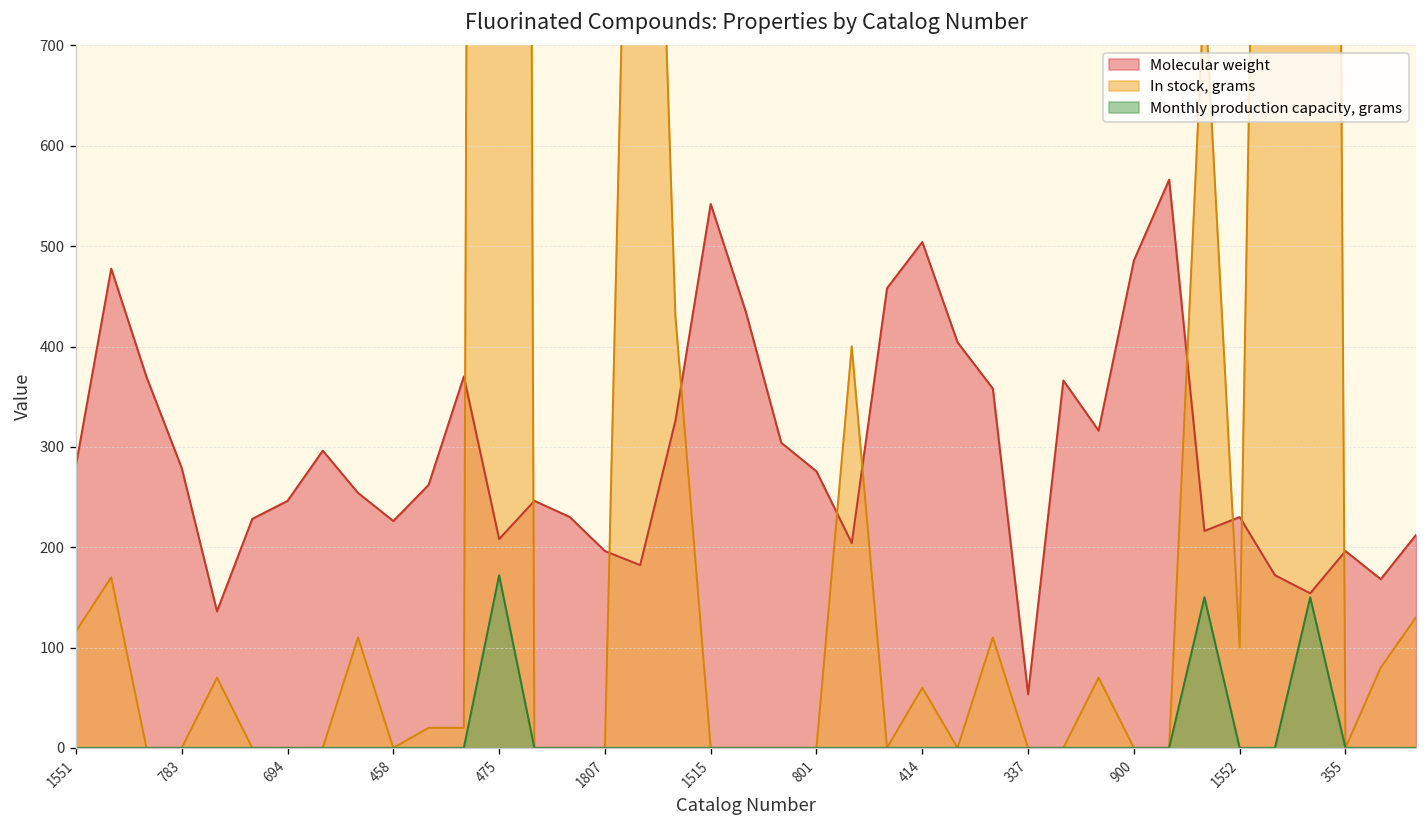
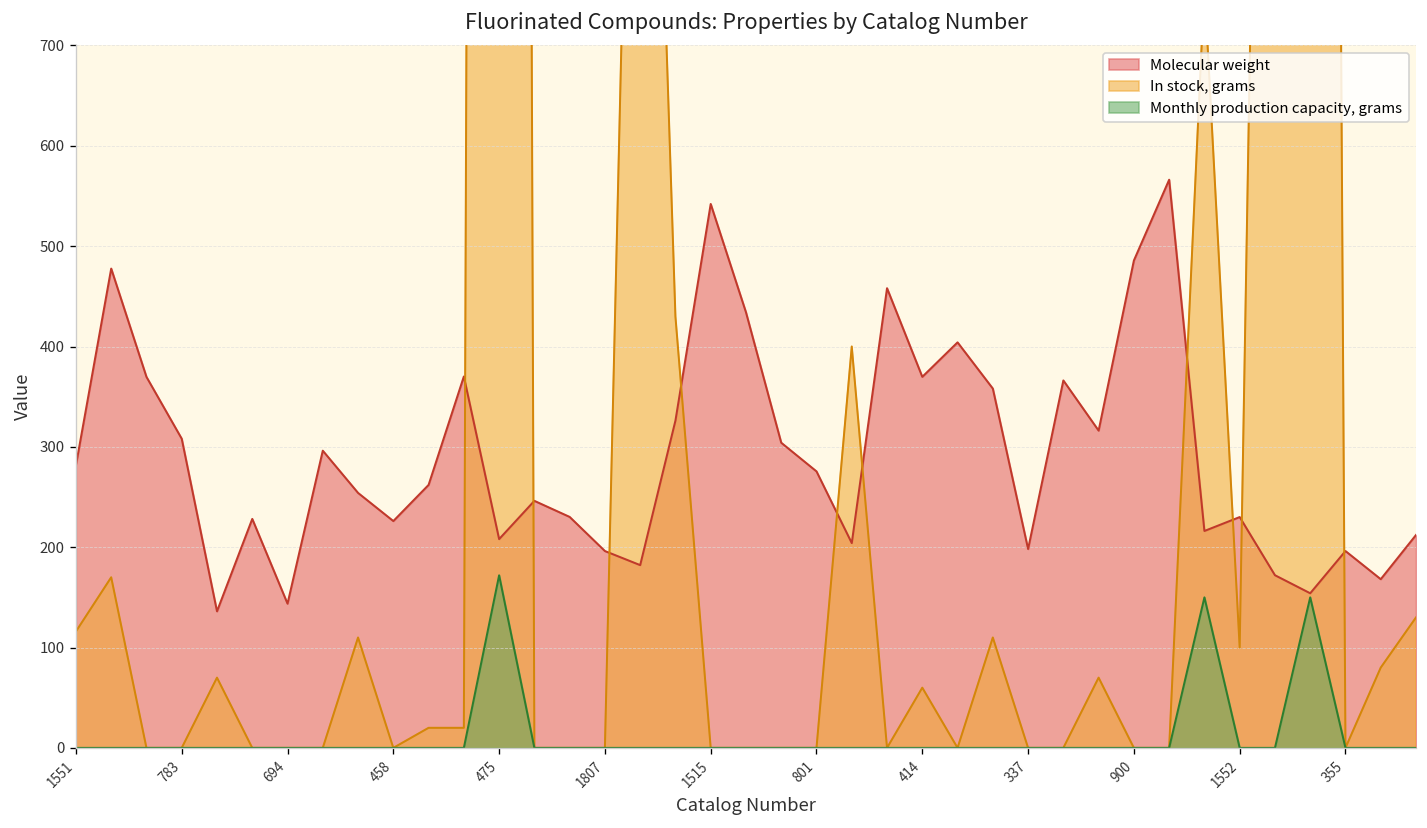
Molecular weight, 783: 280 -> 310
Molecular weight, 694: 250 -> 140
Molecular weight, 414: 500 -> 370
Molecular weight, 337: 50 -> 200
